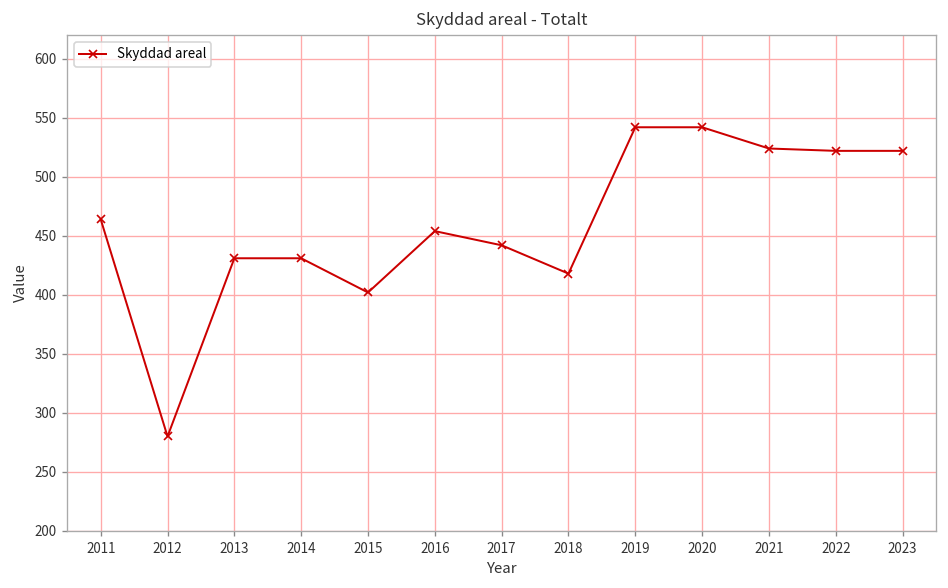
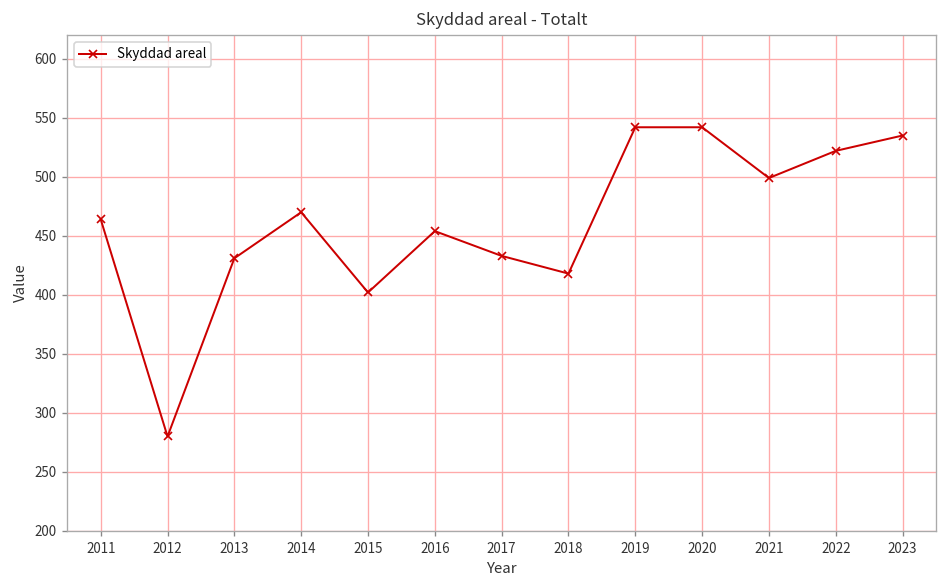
2014: 430 -> 470
2017: 440 -> 430
2021: 520 -> 500
2023: 520 -> 540
